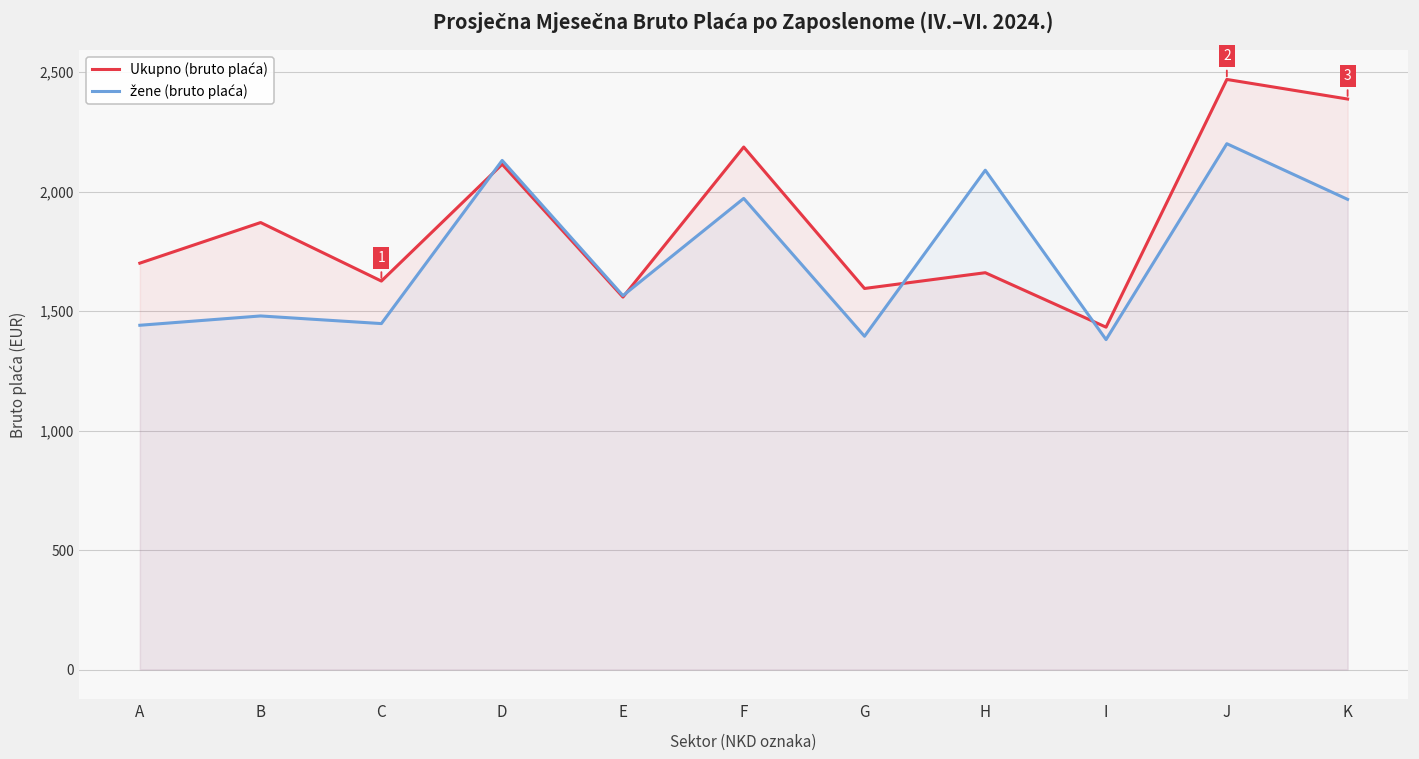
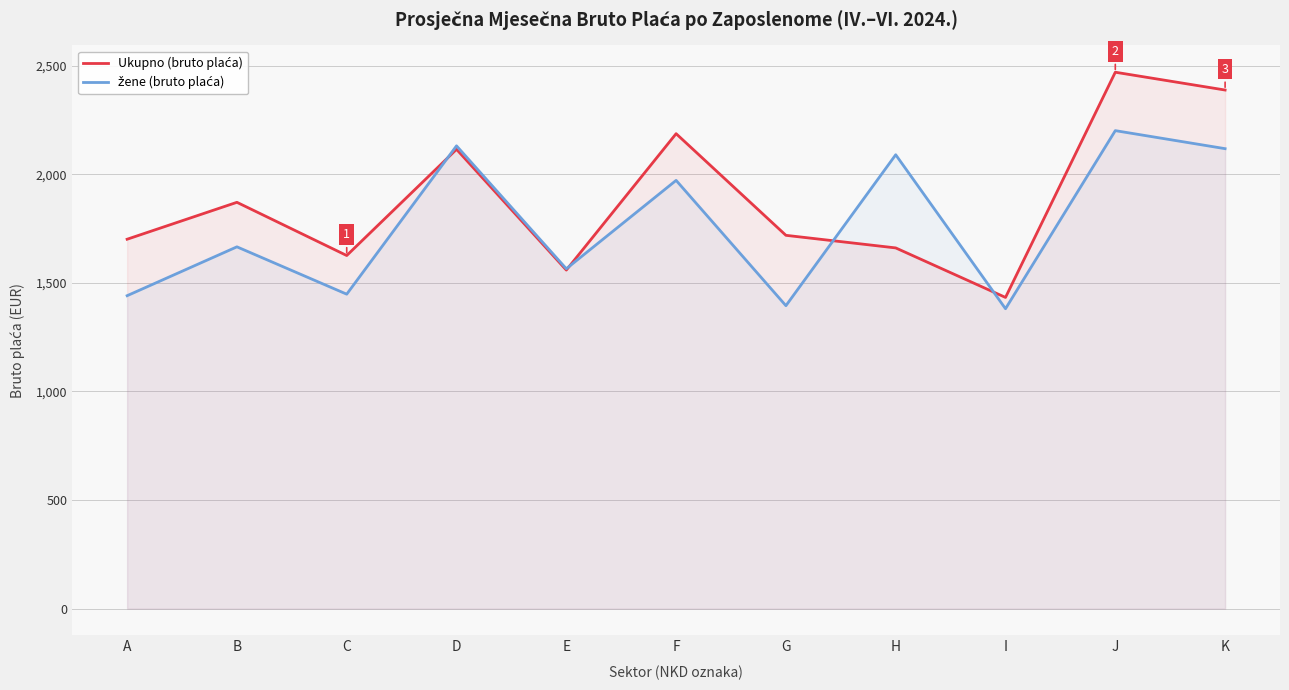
žene (bruto plaća), B: 1,480 -> 1,670
Ukupno (bruto plaća), G: 1,600 -> 1,720
žene (bruto plaća), K: 1,970 -> 2,120
